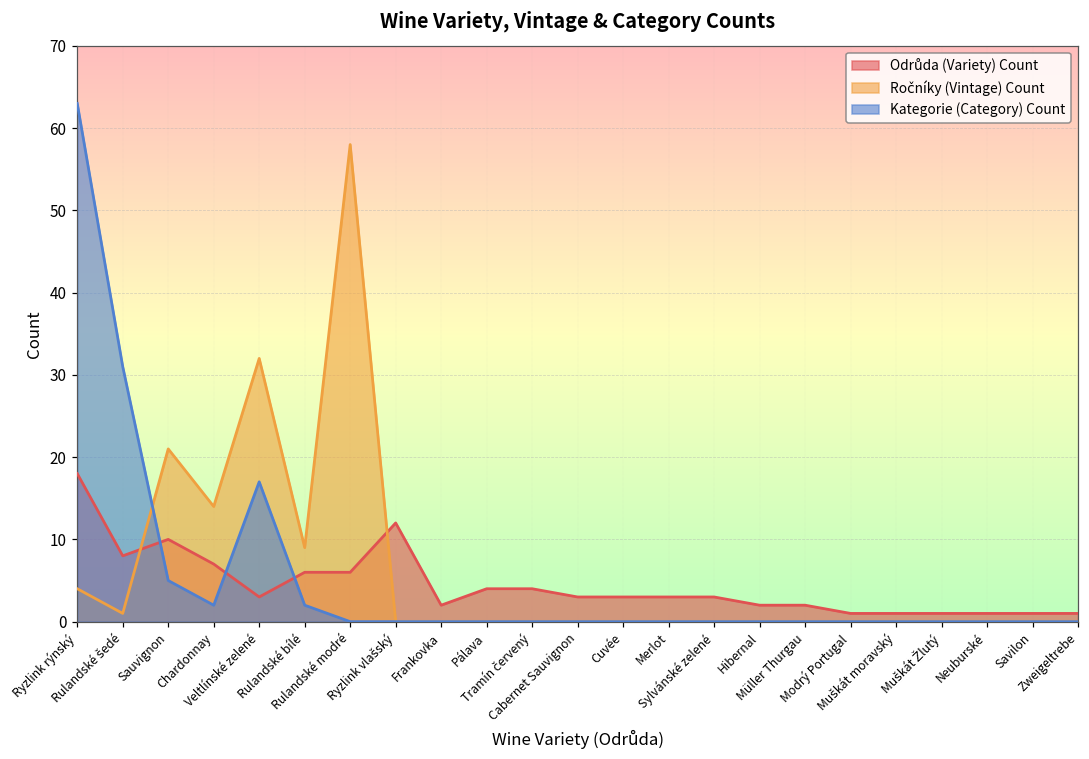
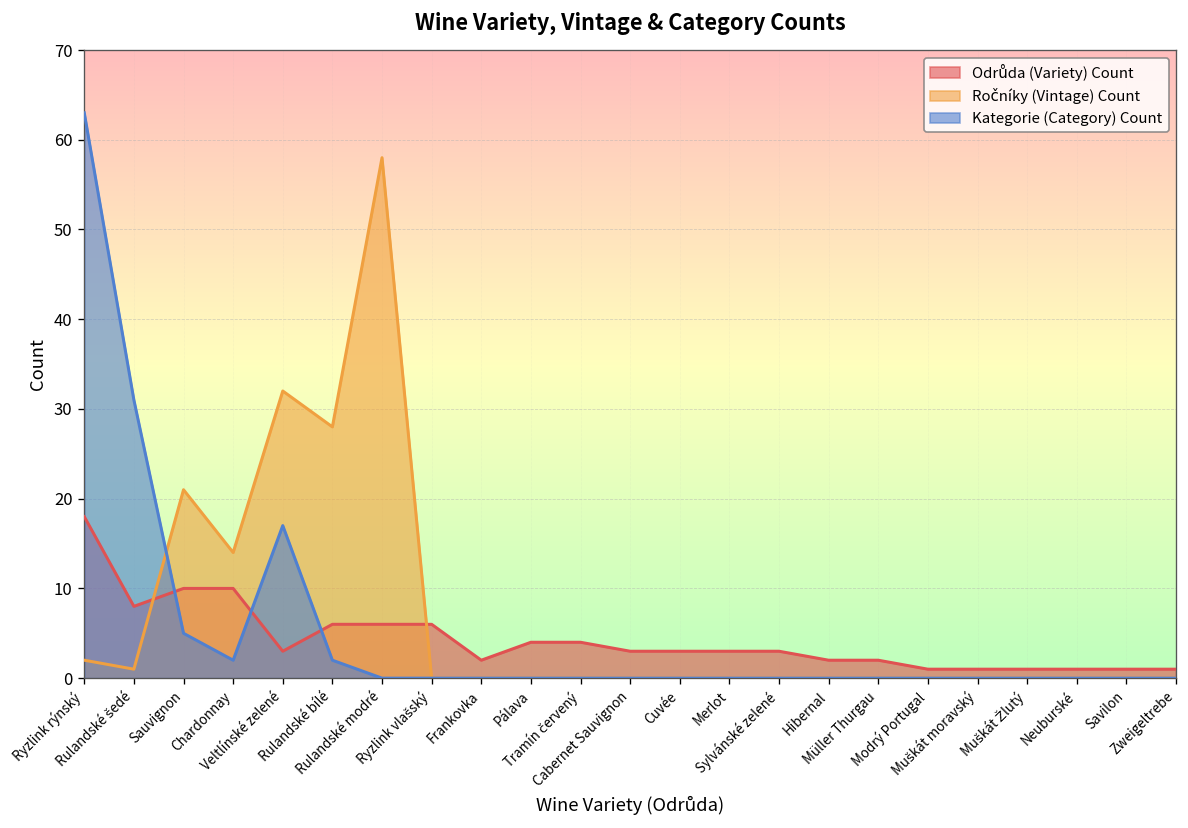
Ročníky (Vintage) Count, Ryzlink rýnský: 4 -> 2
Odrůda (Variety) Count, Chardonnay: 7 -> 10
Ročníky (Vintage) Count, Rulandské bílé: 9 -> 28
Odrůda (Variety) Count, Ryzlink vlašský: 12 -> 6
